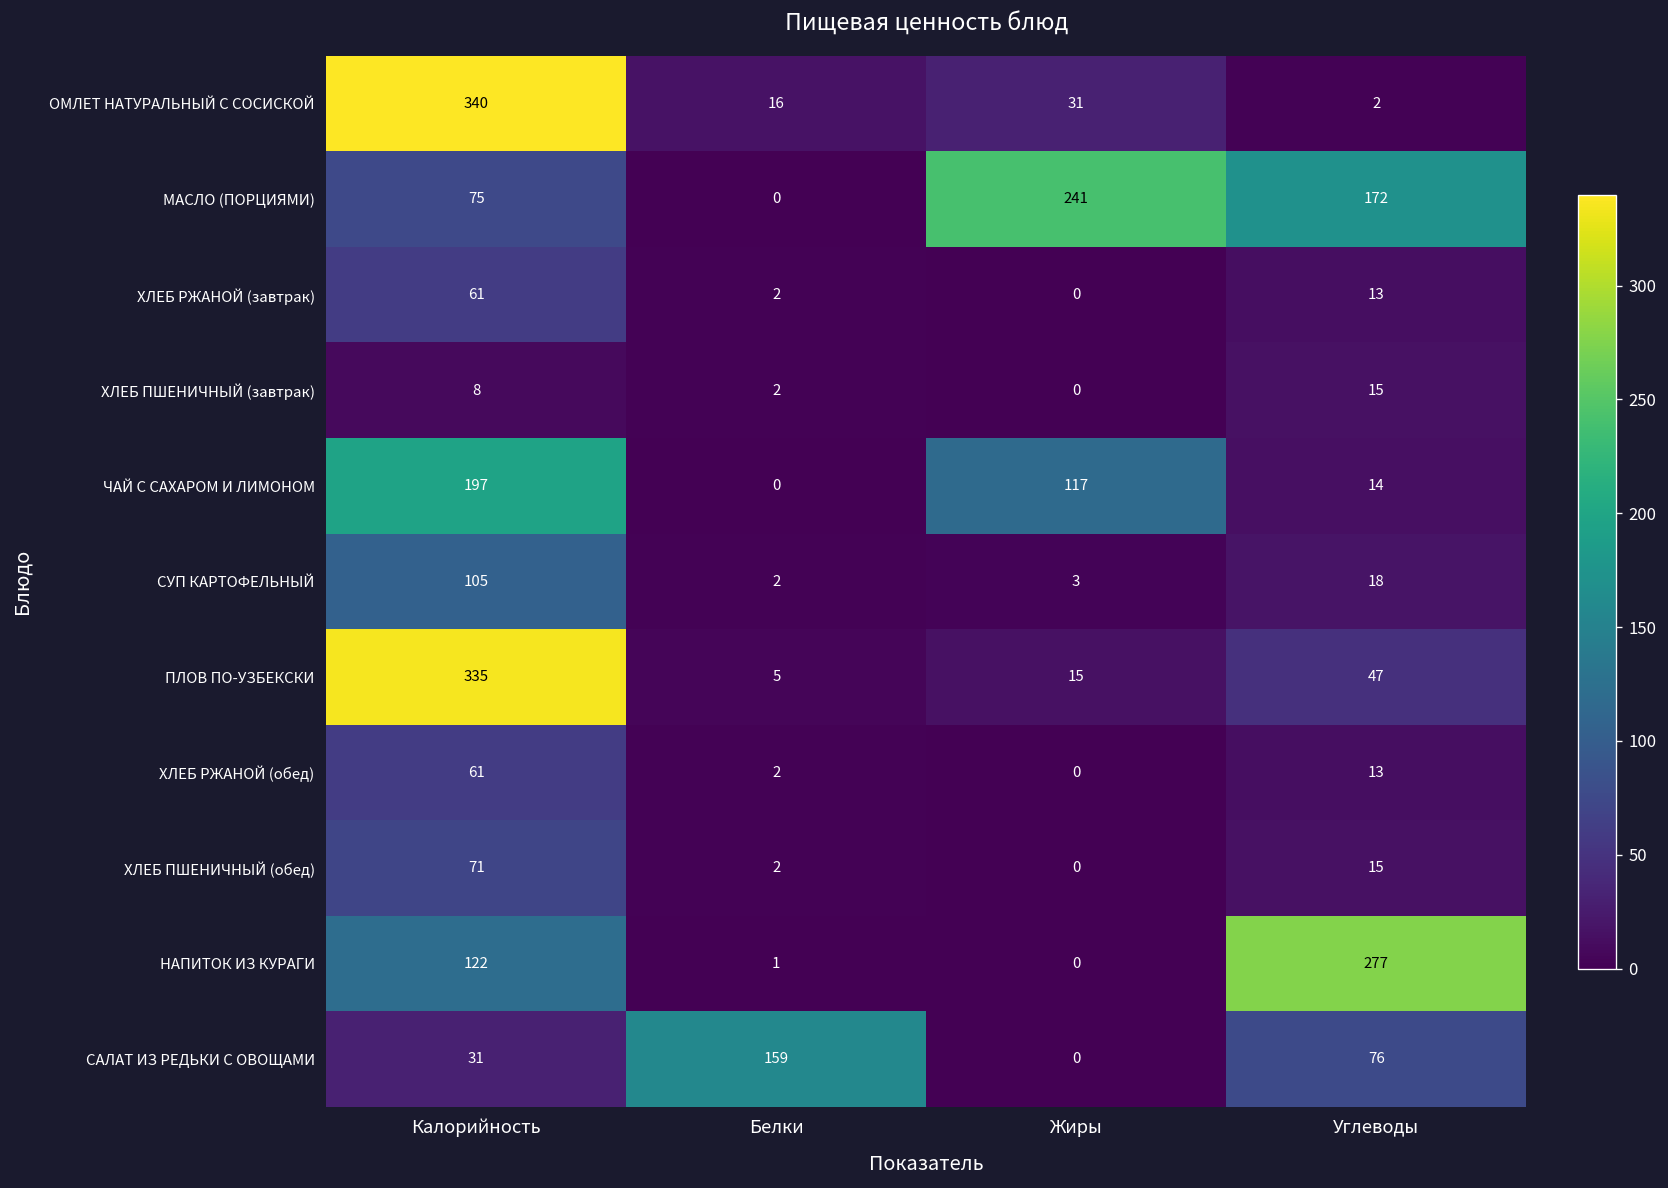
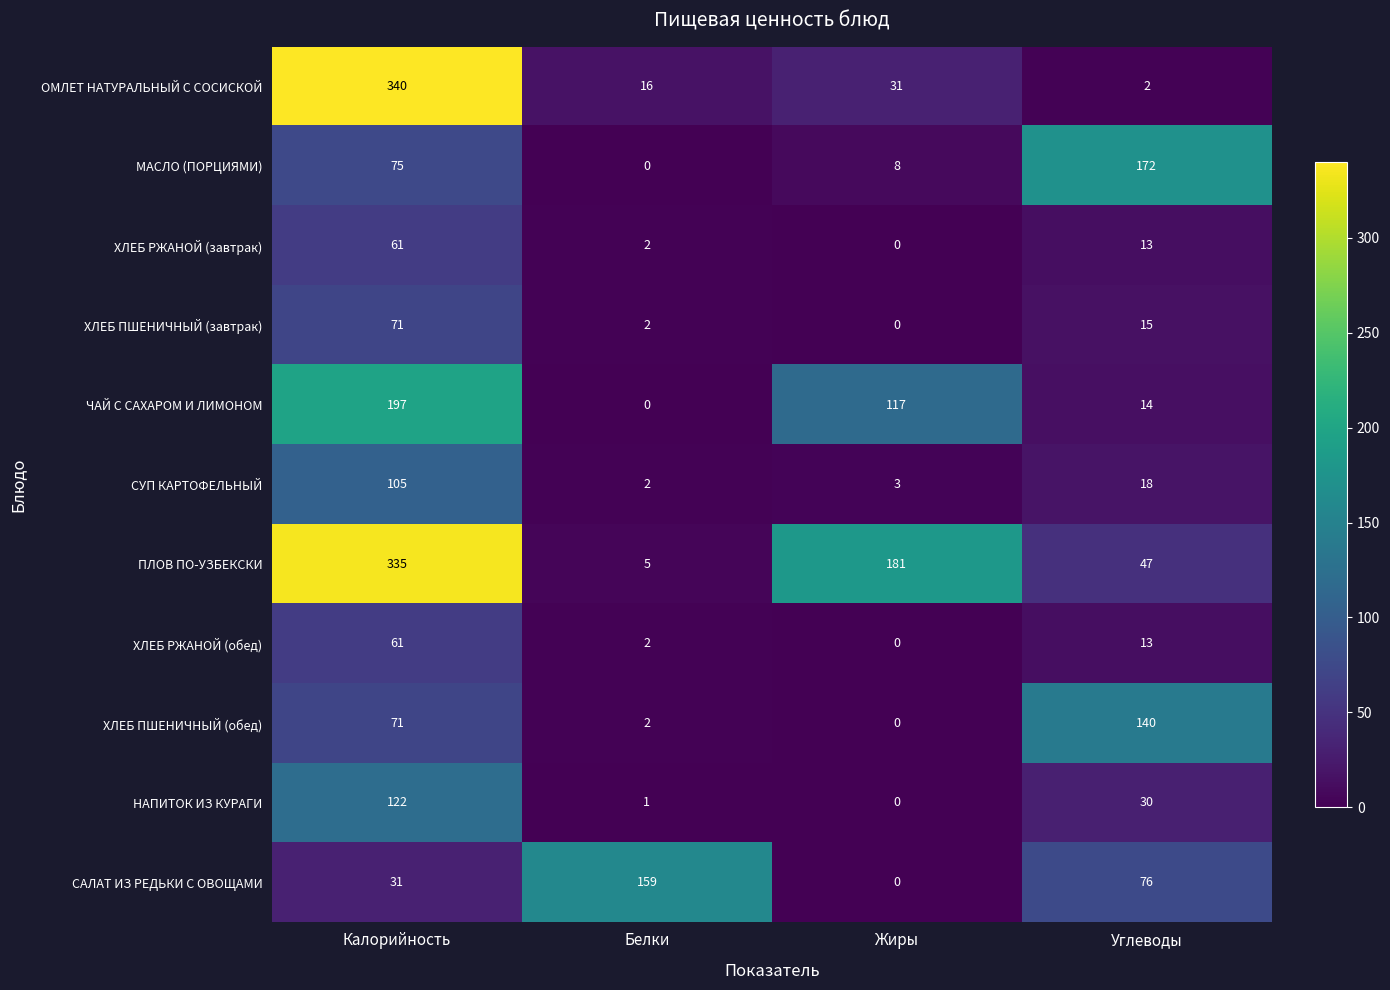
МАСЛО (ПОРЦИЯМИ), Жиры: 241 -> 8
ХЛЕБ ПШЕНИЧНЫЙ (завтрак), Калорийность: 8 -> 71
ПЛОВ ПО-УЗБЕКСКИ, Жиры: 15 -> 181
ХЛЕБ ПШЕНИЧНЫЙ (обед), Углеводы: 15 -> 140
НАПИТОК ИЗ КУРАГИ, Углеводы: 277 -> 30
